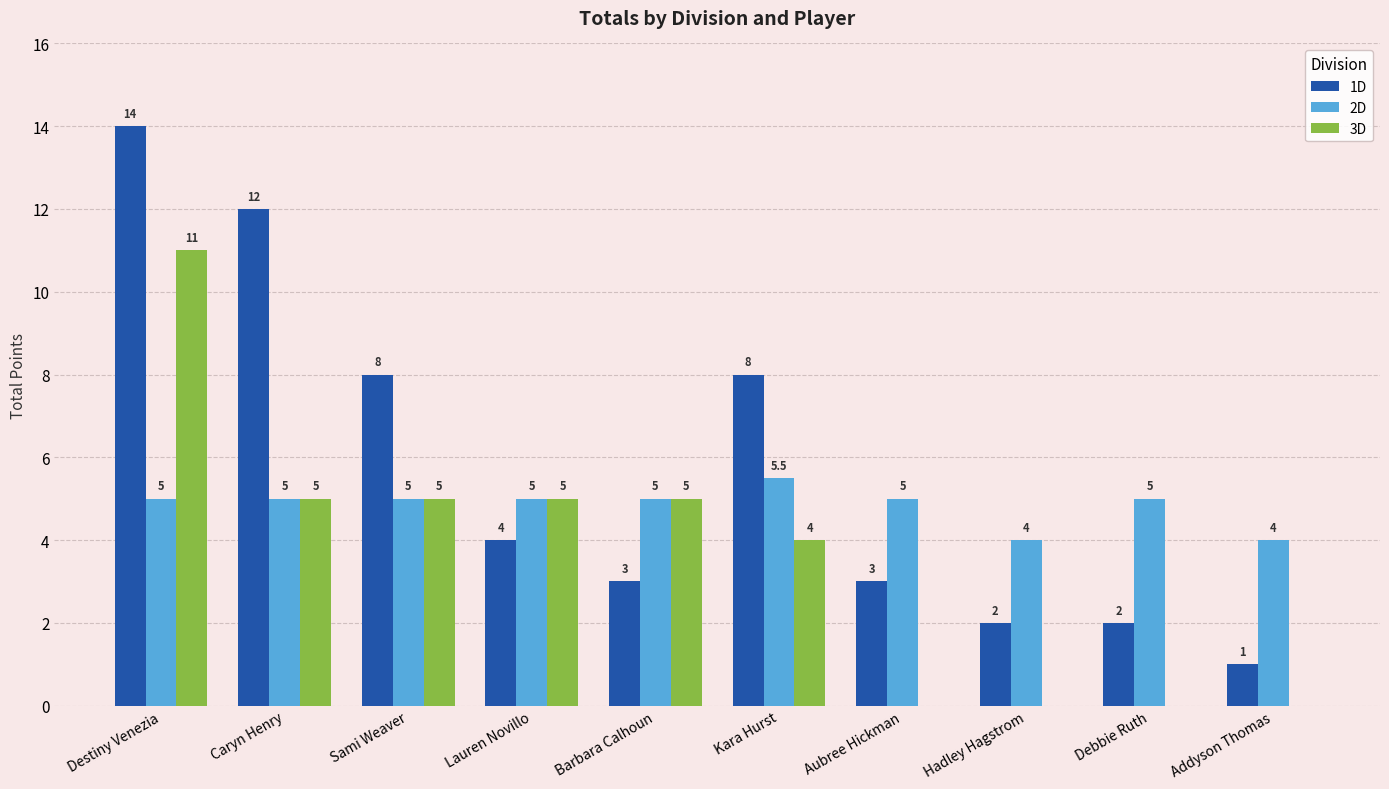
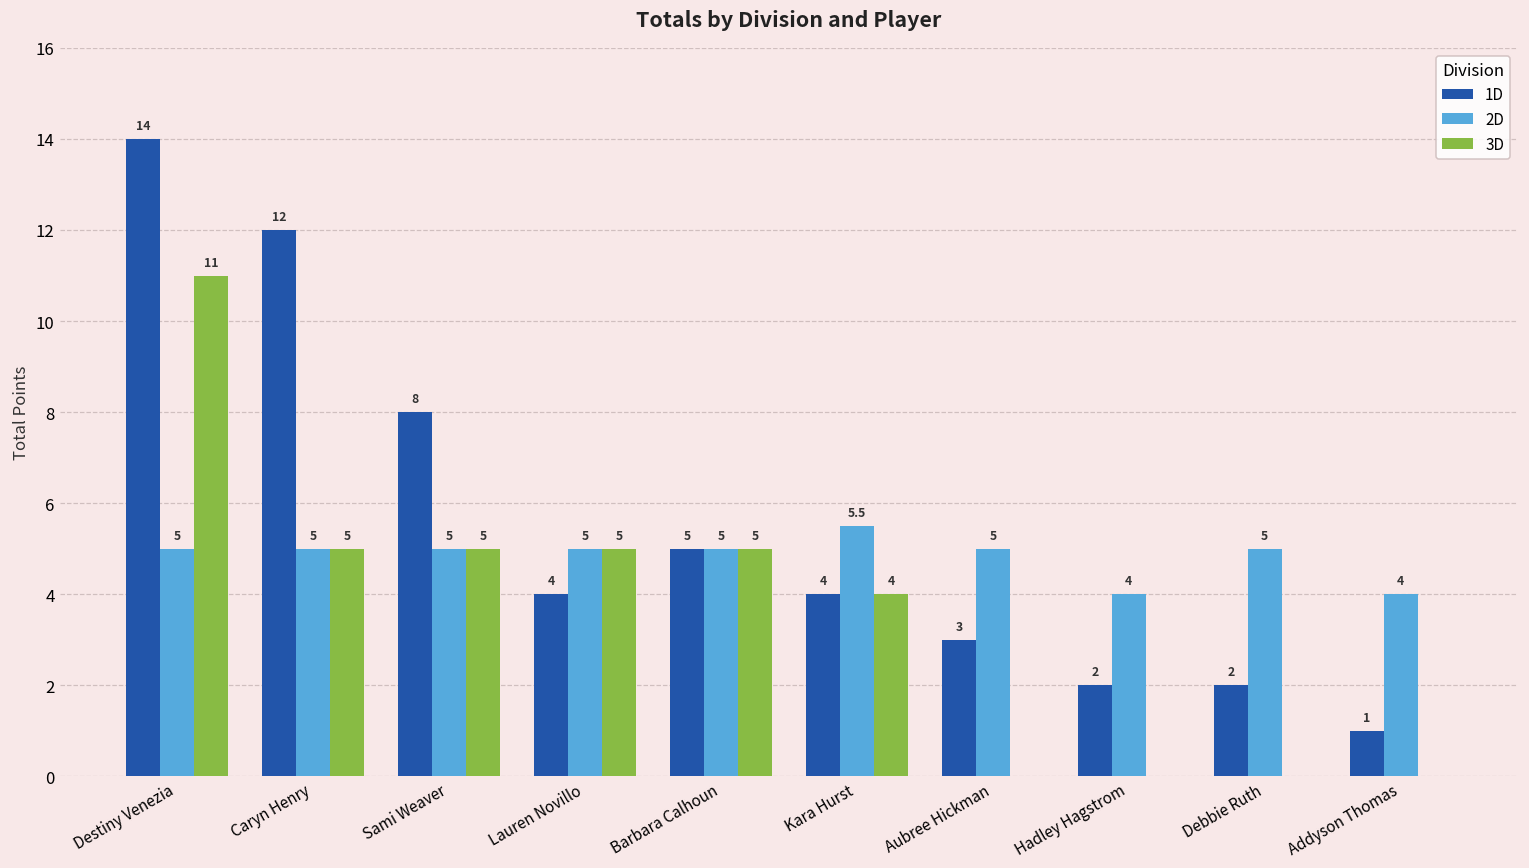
1D, Barbara Calhoun: 3 -> 5
1D, Kara Hurst: 8 -> 4
